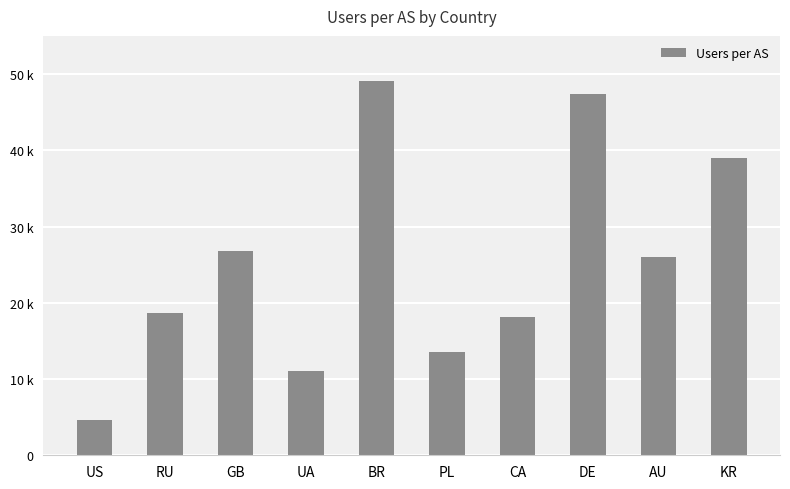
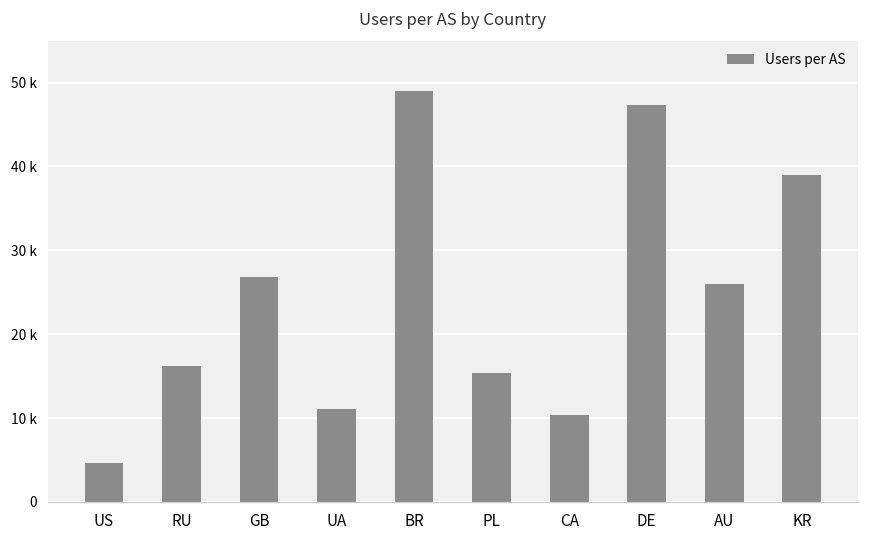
RU: 19000 -> 16000
PL: 14000 -> 15000
CA: 18000 -> 10000
